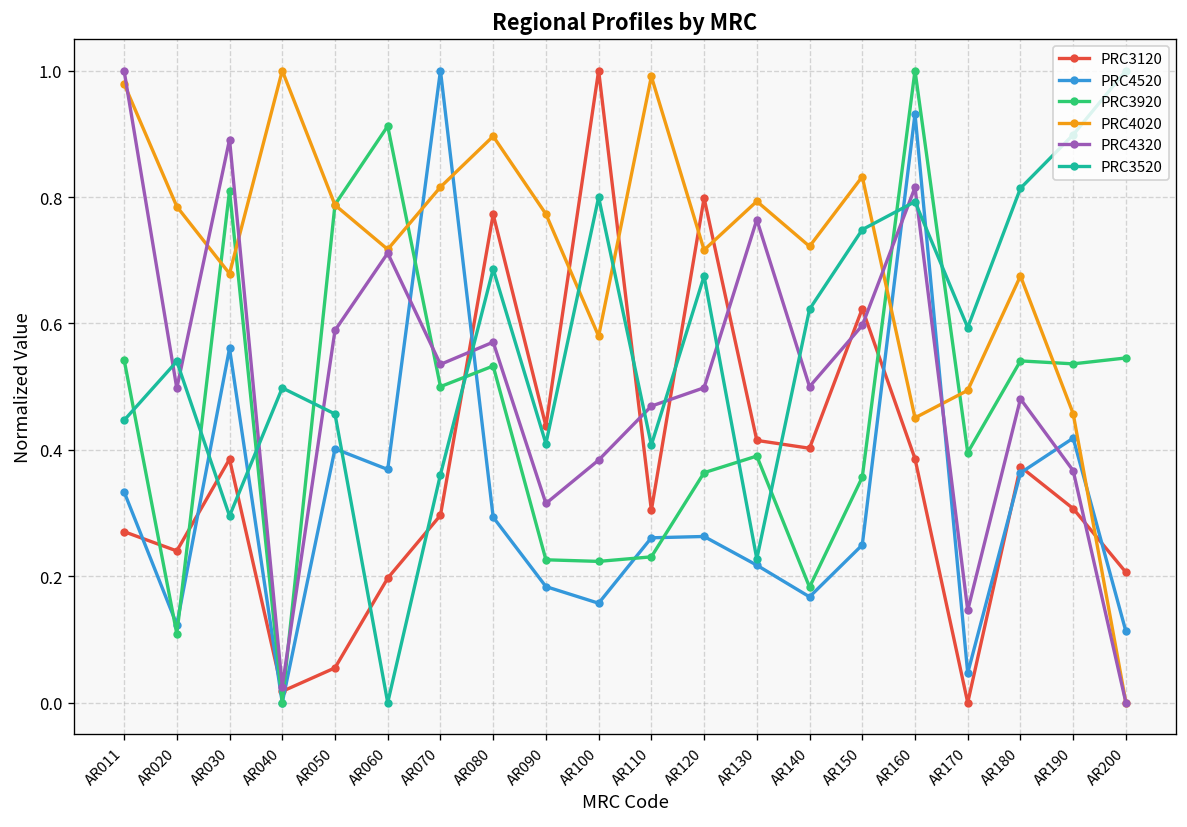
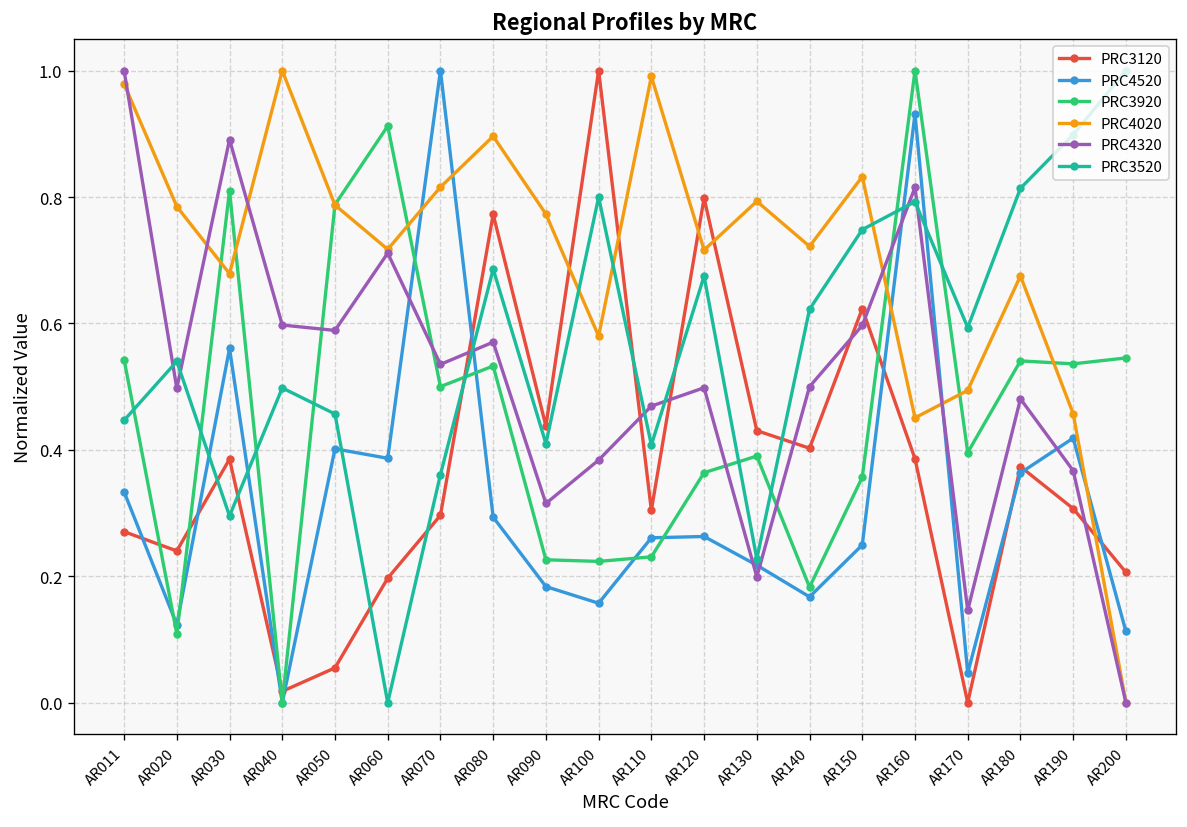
PRC4320, AR040: 0.03 -> 0.60
PRC4520, AR060: 0.37 -> 0.39
PRC3120, AR130: 0.41 -> 0.43
PRC4320, AR130: 0.76 -> 0.20
